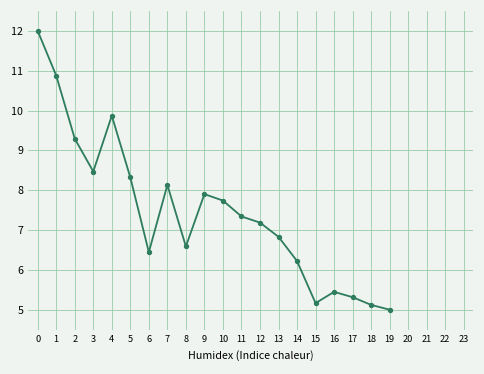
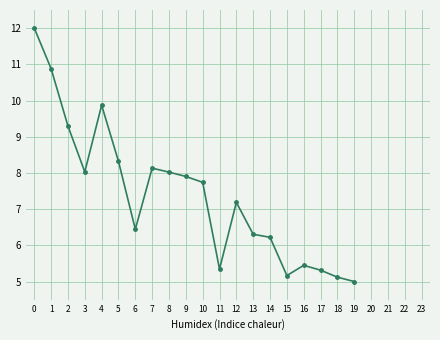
3: 8.5 -> 8.0
8: 6.6 -> 8.0
11: 7.3 -> 5.3
13: 6.8 -> 6.3
